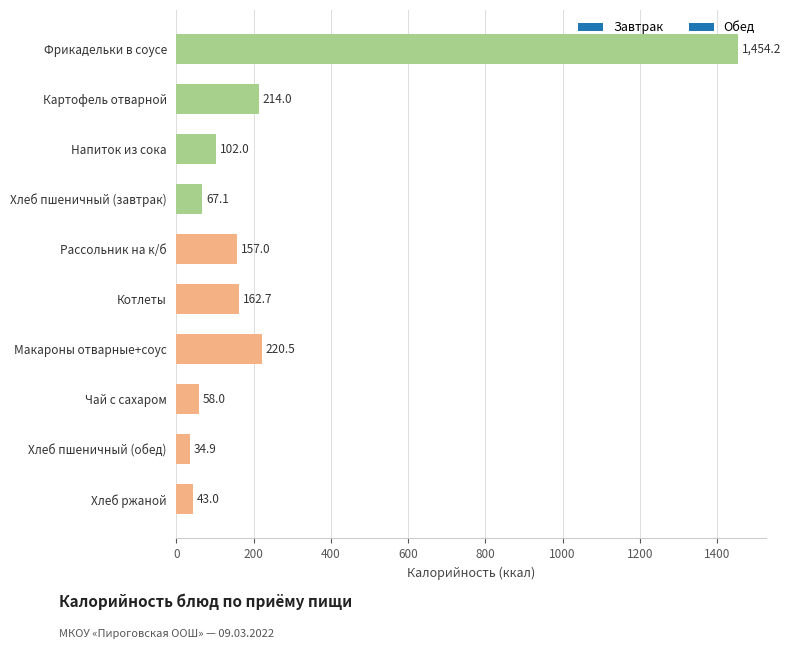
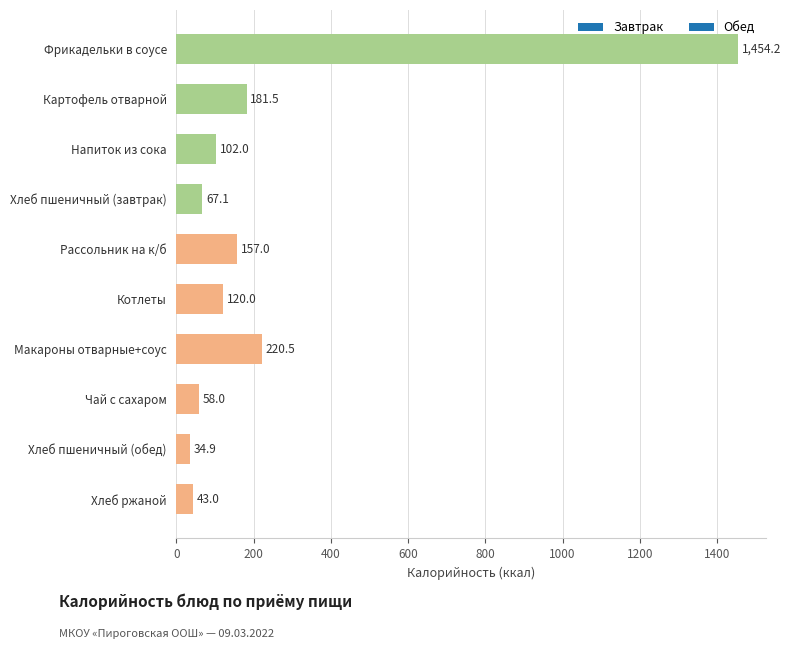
Картофель отварной: 214.0 -> 181.5
Котлеты: 162.7 -> 120.0
